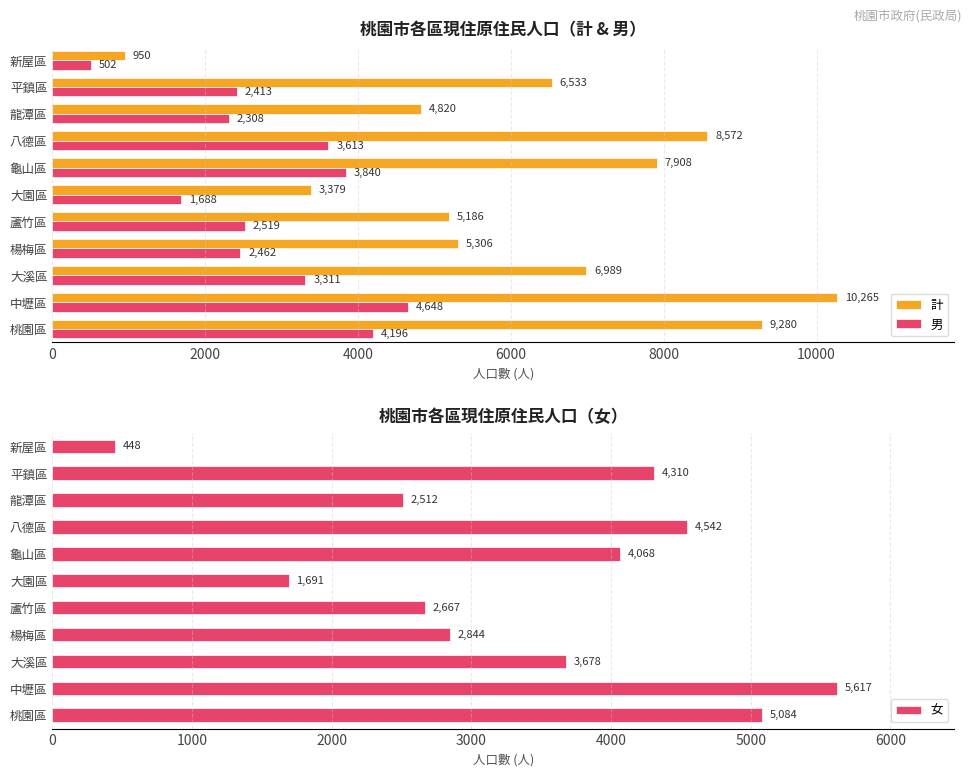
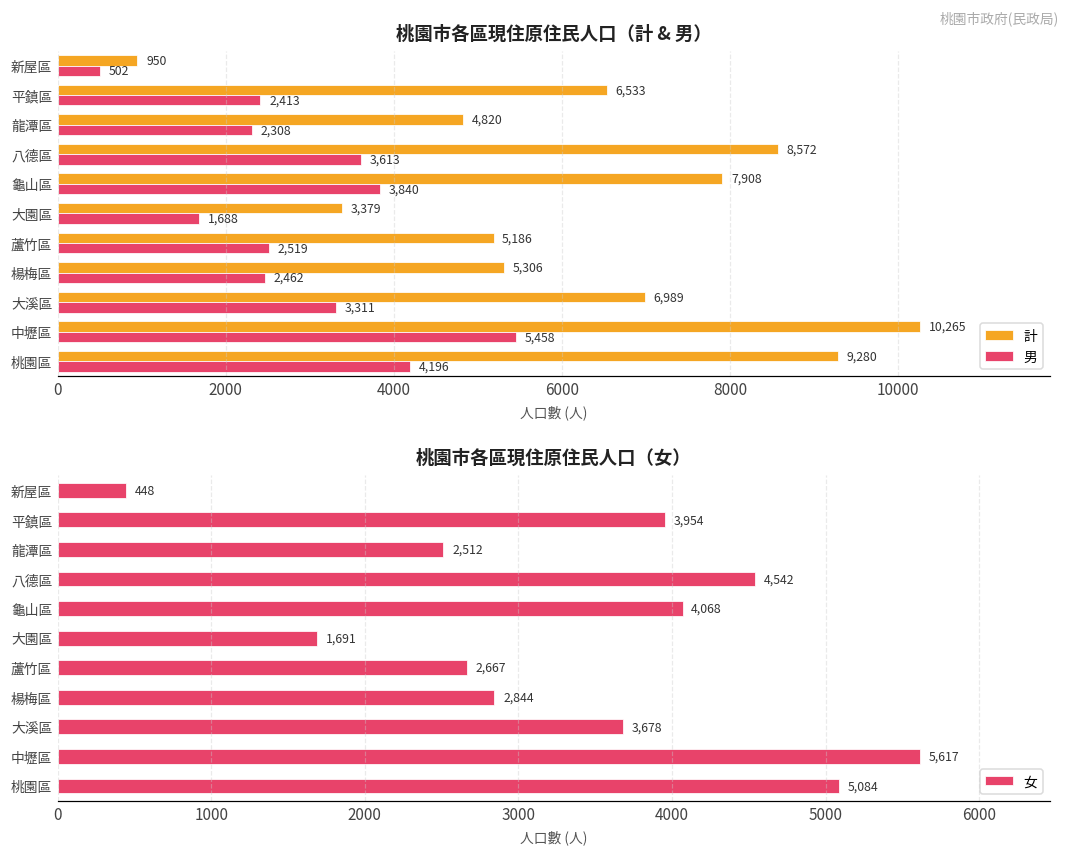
桃園市各區現住原住民人口（計 & 男）, 男, 中壢區: 4,648 -> 5,458
桃園市各區現住原住民人口（女）, 平鎮區: 4,310 -> 3,954
